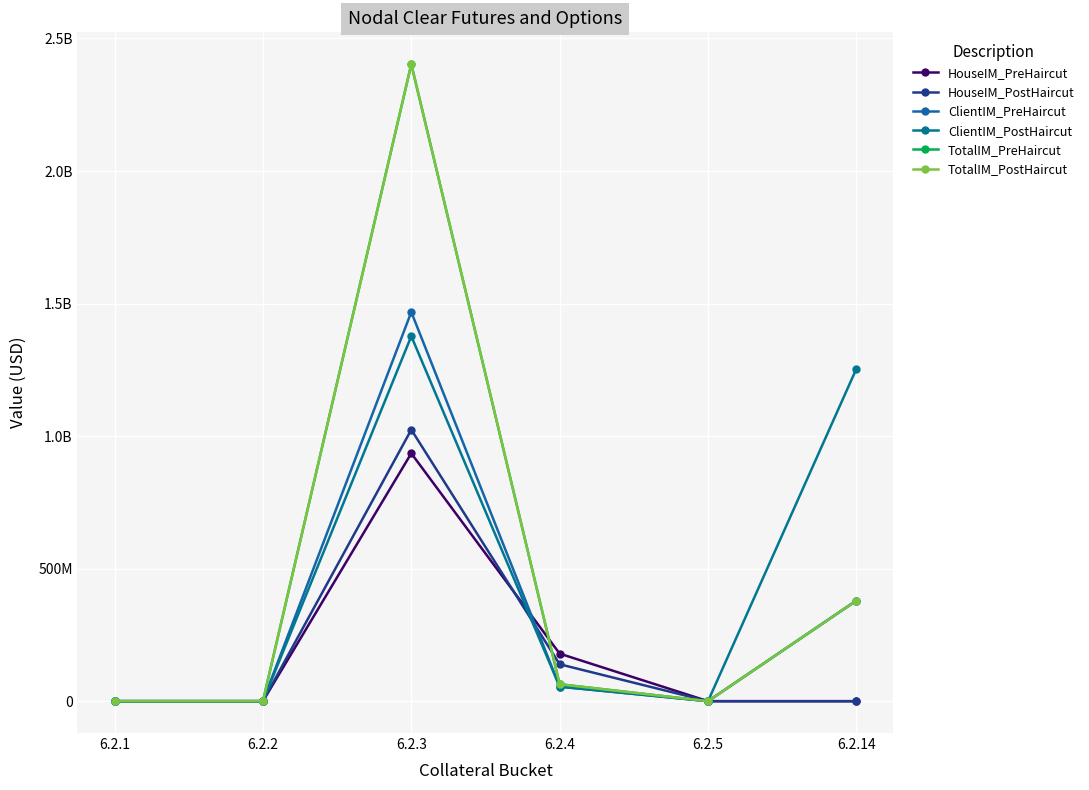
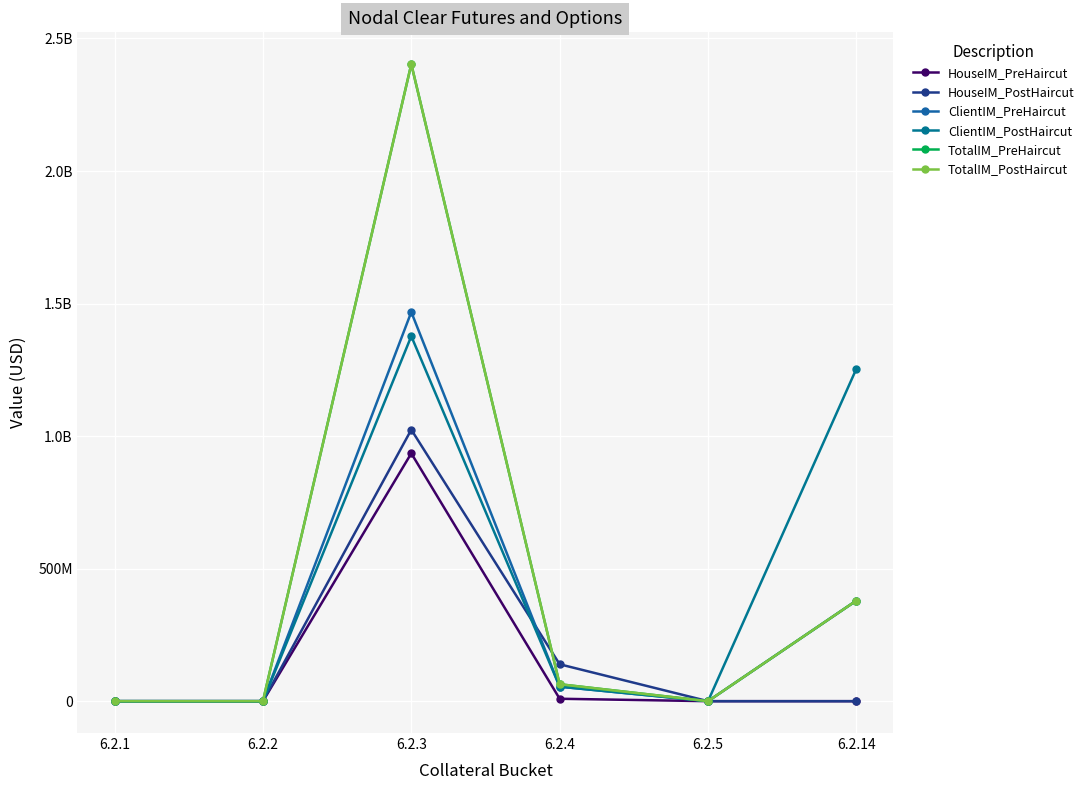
HouseIM_PreHaircut, 6.2.4: 180000000 -> 10000000
